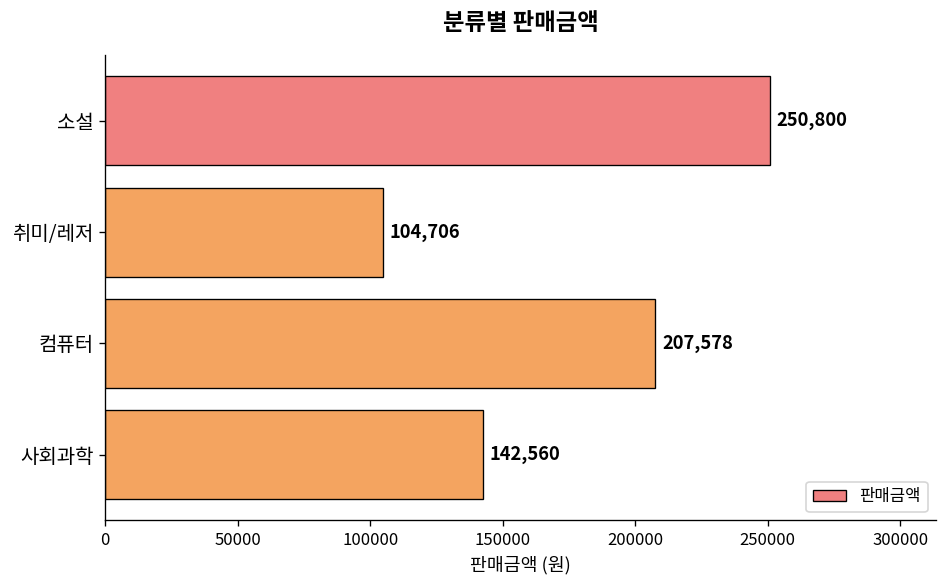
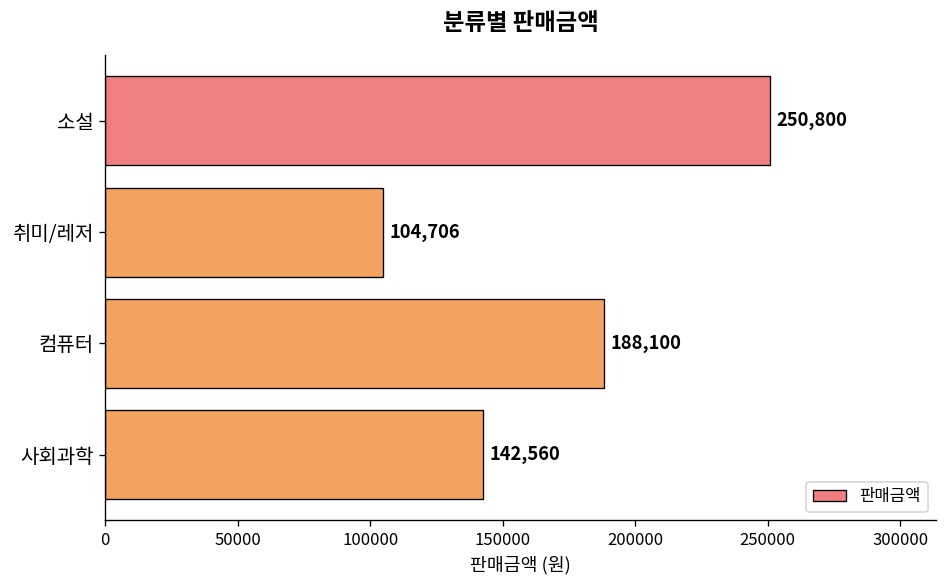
컴퓨터: 207,578 -> 188,100
